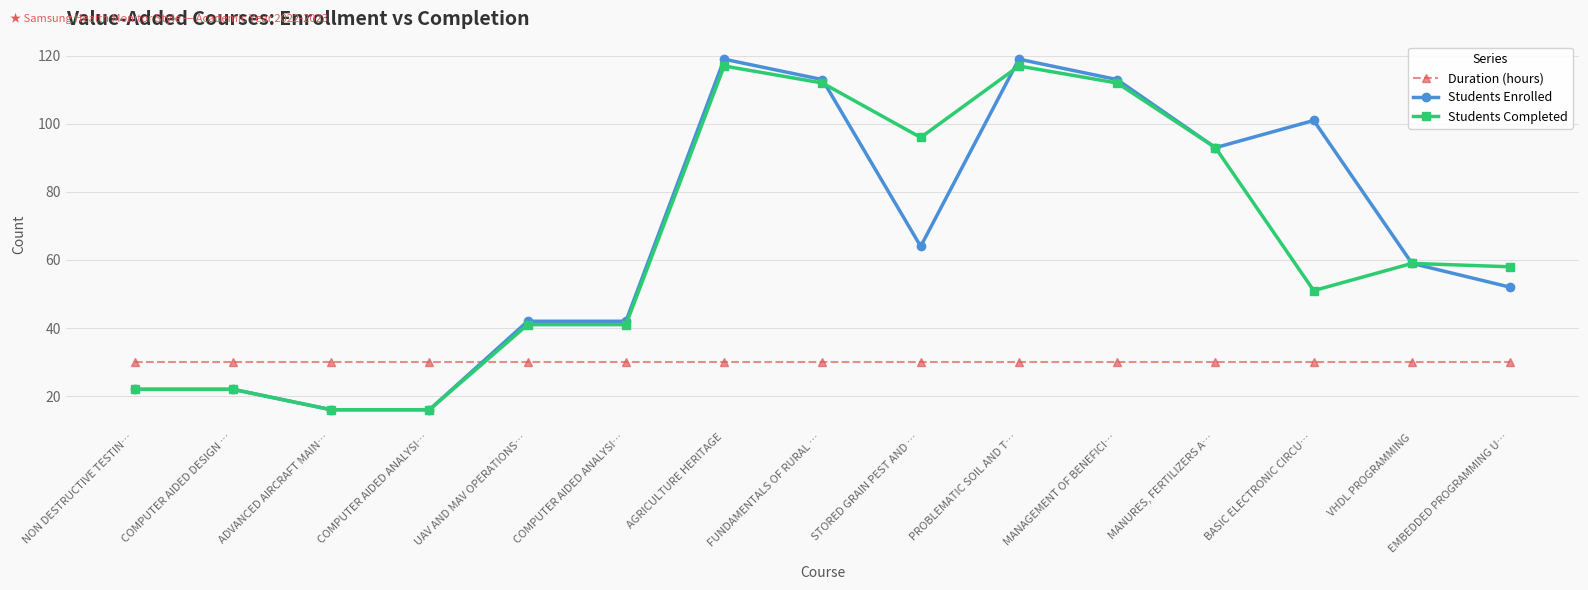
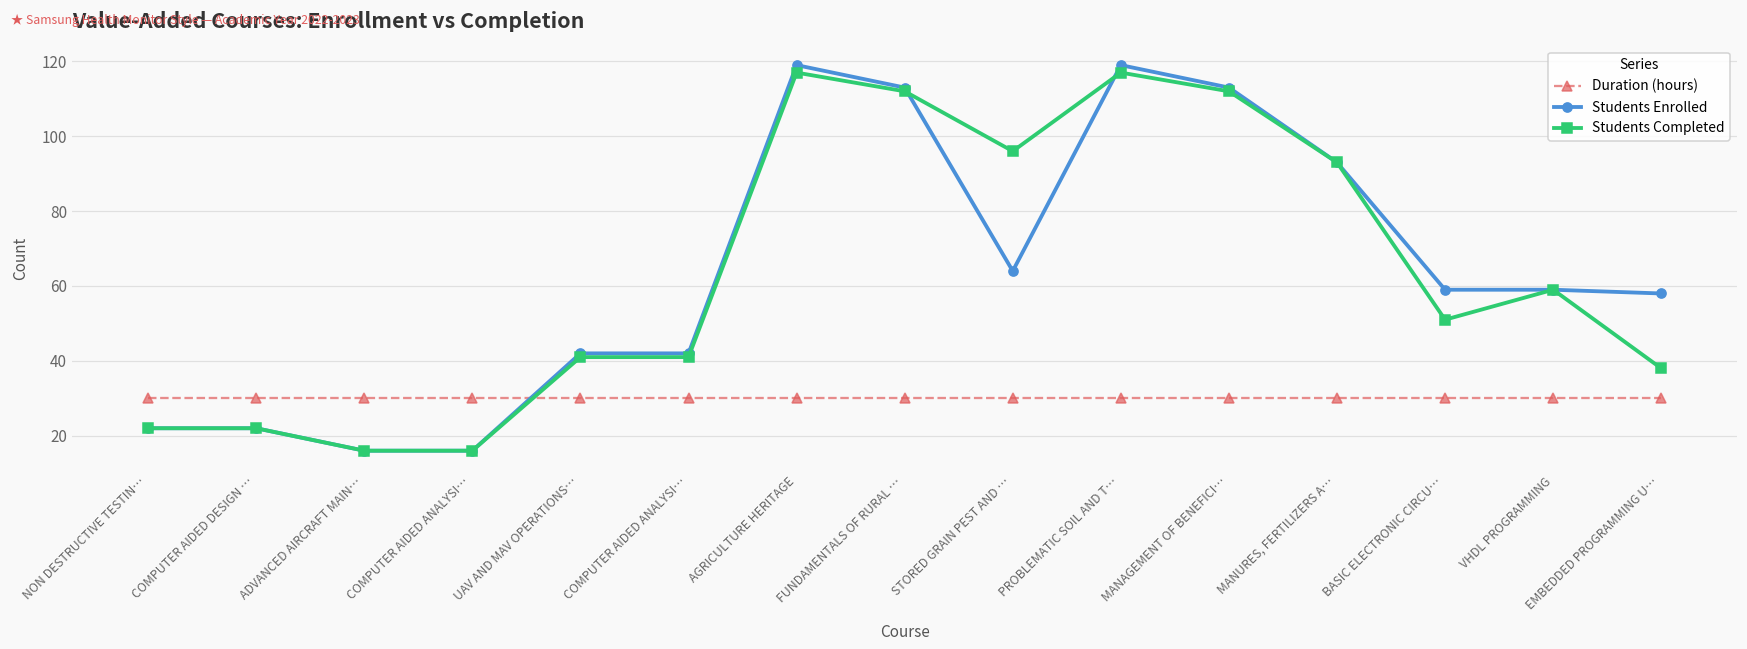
Students Enrolled, BASIC ELECTRONIC CIRCU…: 101 -> 59
Students Enrolled, EMBEDDED PROGRAMMING U…: 52 -> 58
Students Completed, EMBEDDED PROGRAMMING U…: 58 -> 38
